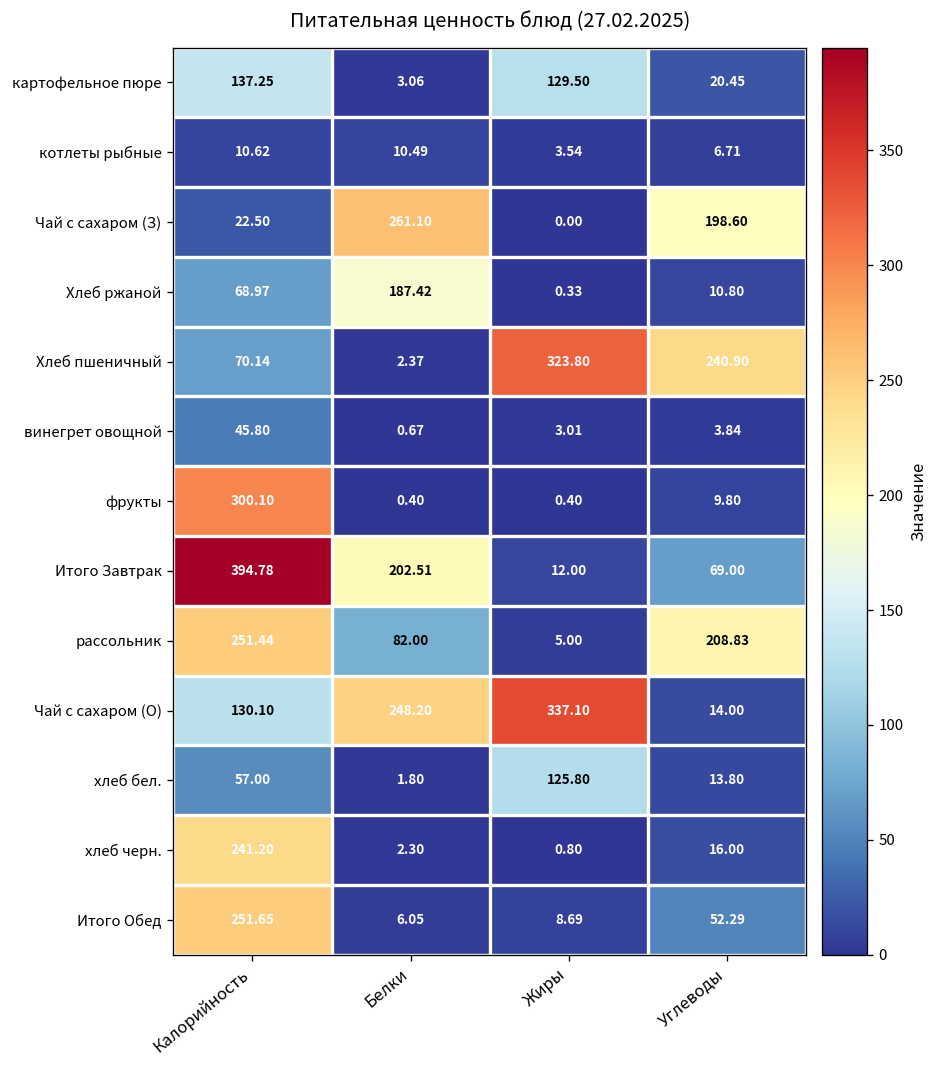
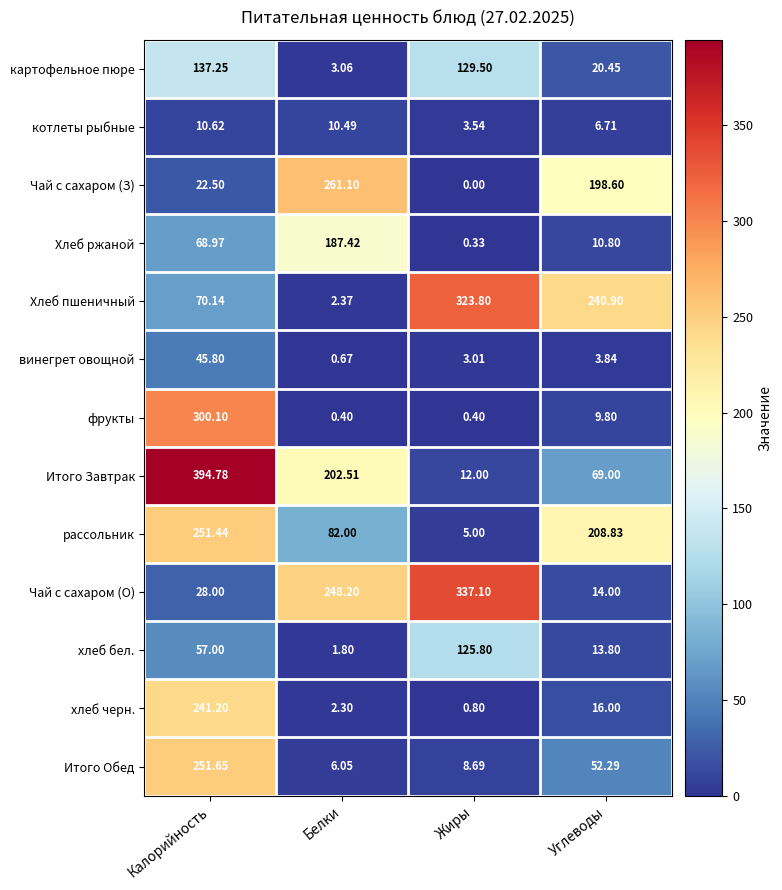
Чай с сахаром (О), Калорийность: 130.10 -> 28.00
